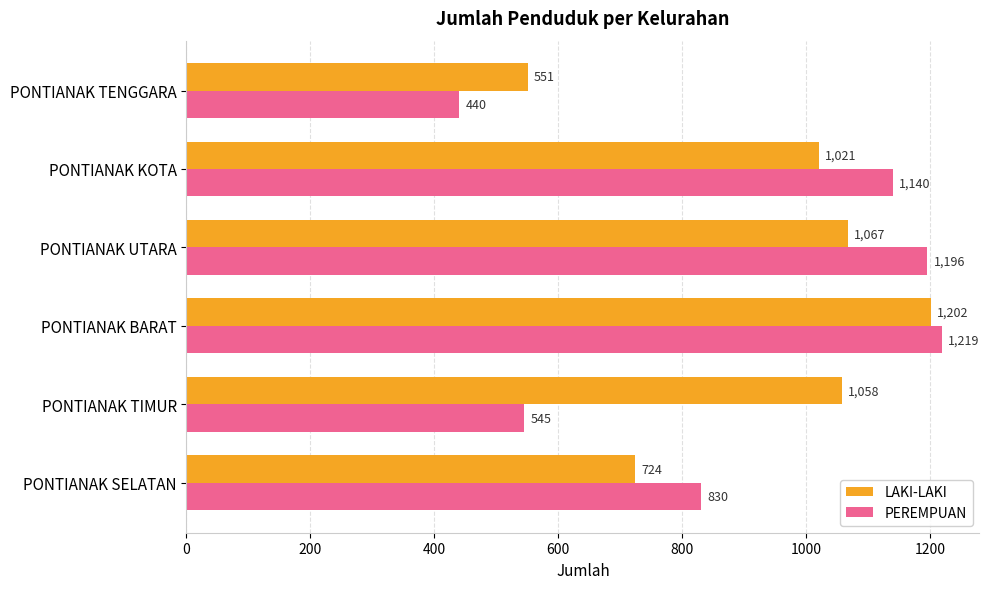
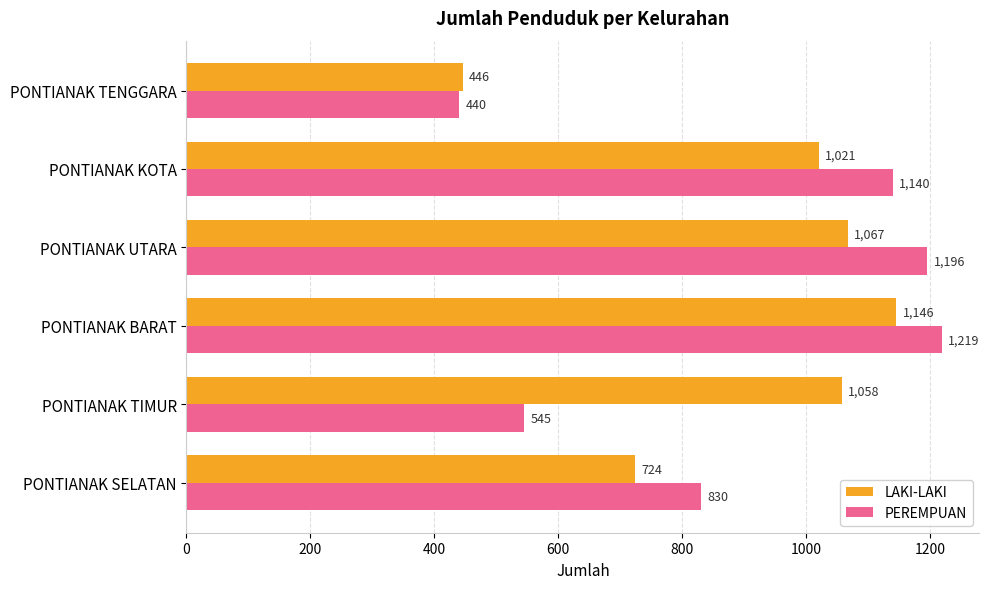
LAKI-LAKI, PONTIANAK TENGGARA: 551 -> 446
LAKI-LAKI, PONTIANAK BARAT: 1,202 -> 1,146
